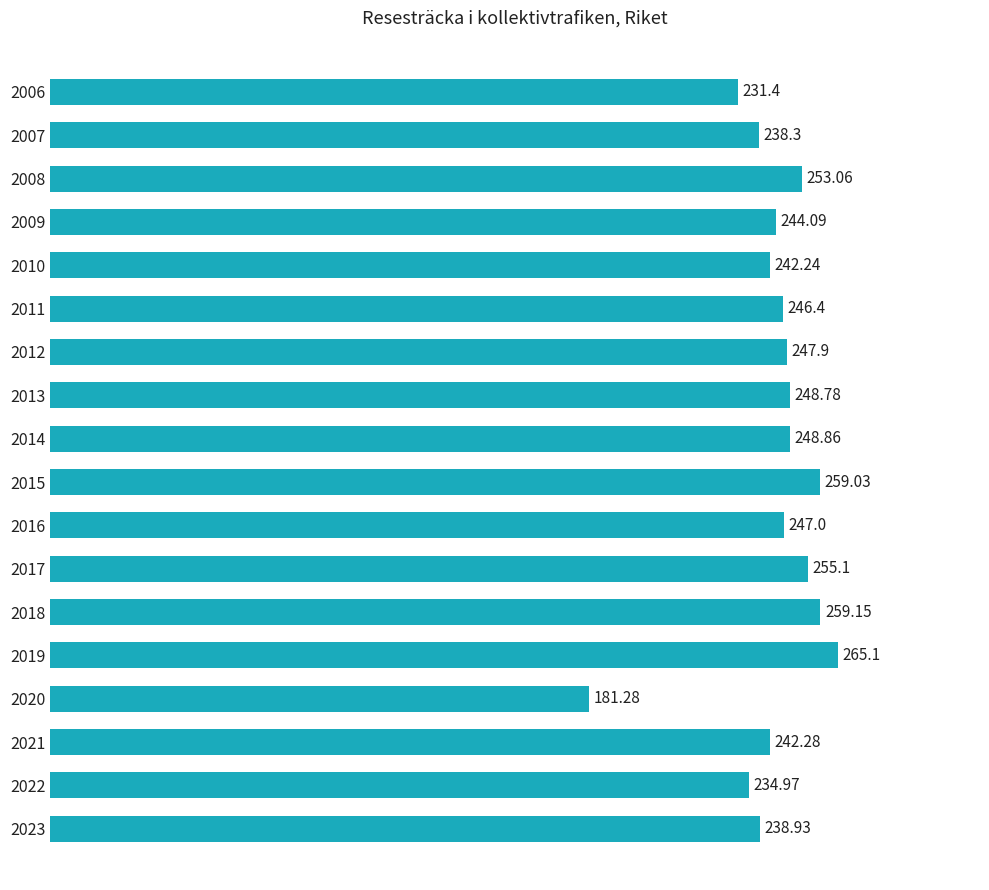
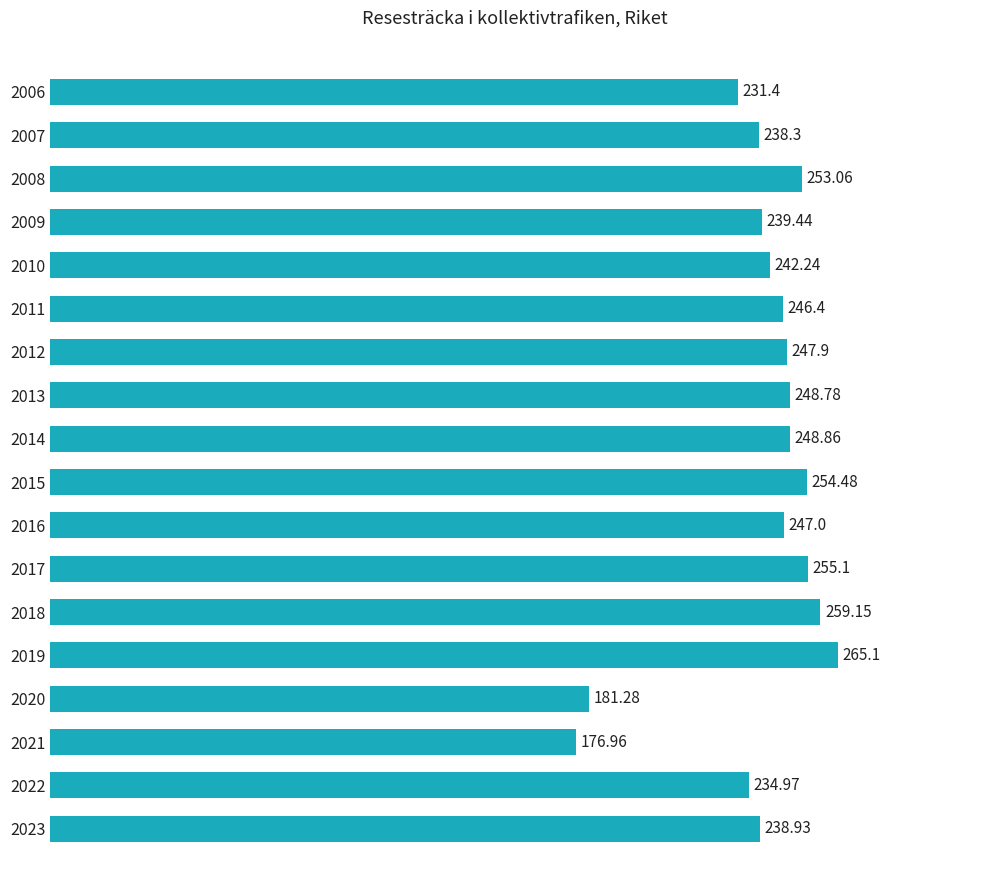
2009: 244.09 -> 239.44
2015: 259.03 -> 254.48
2021: 242.28 -> 176.96
